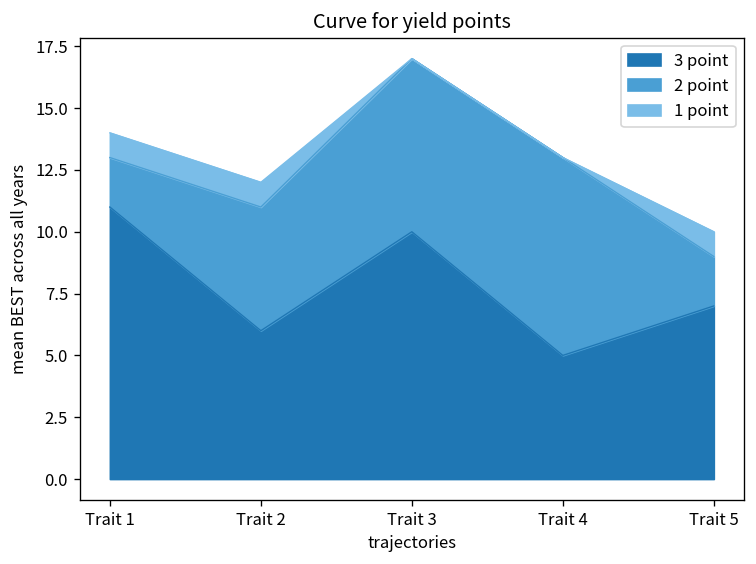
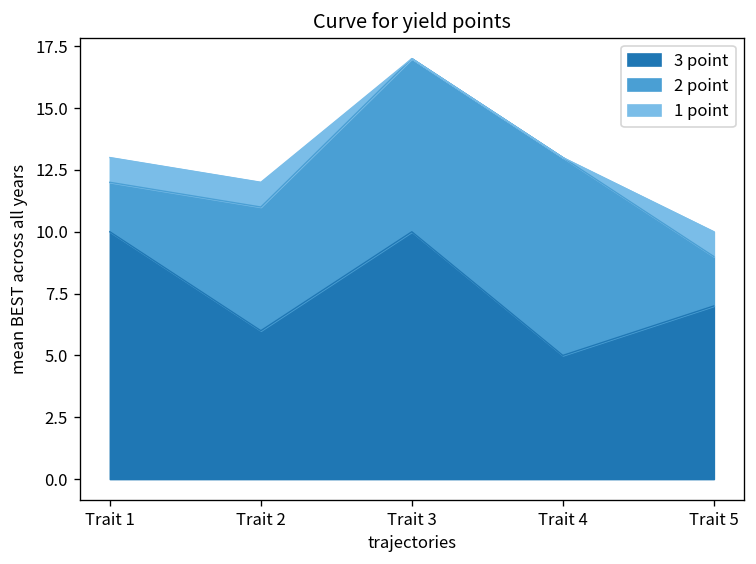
3 point, Trait 1: 11 -> 10
